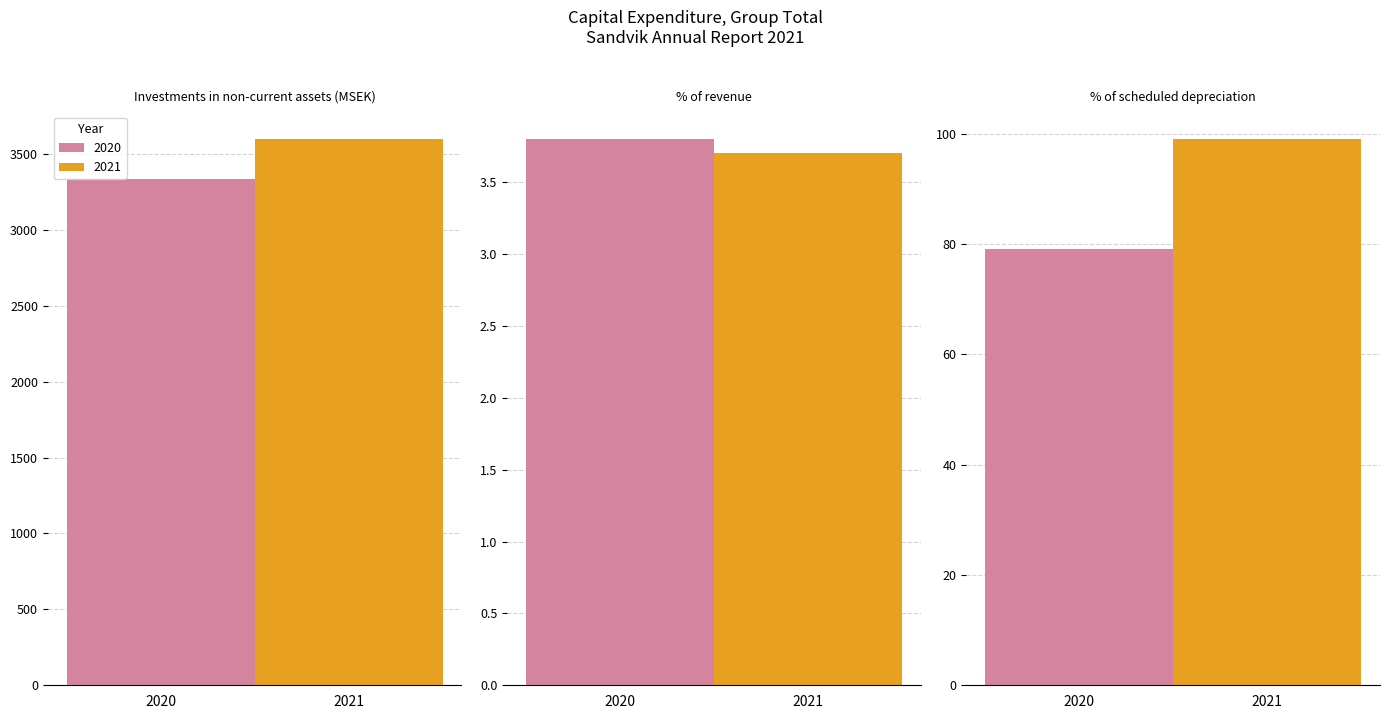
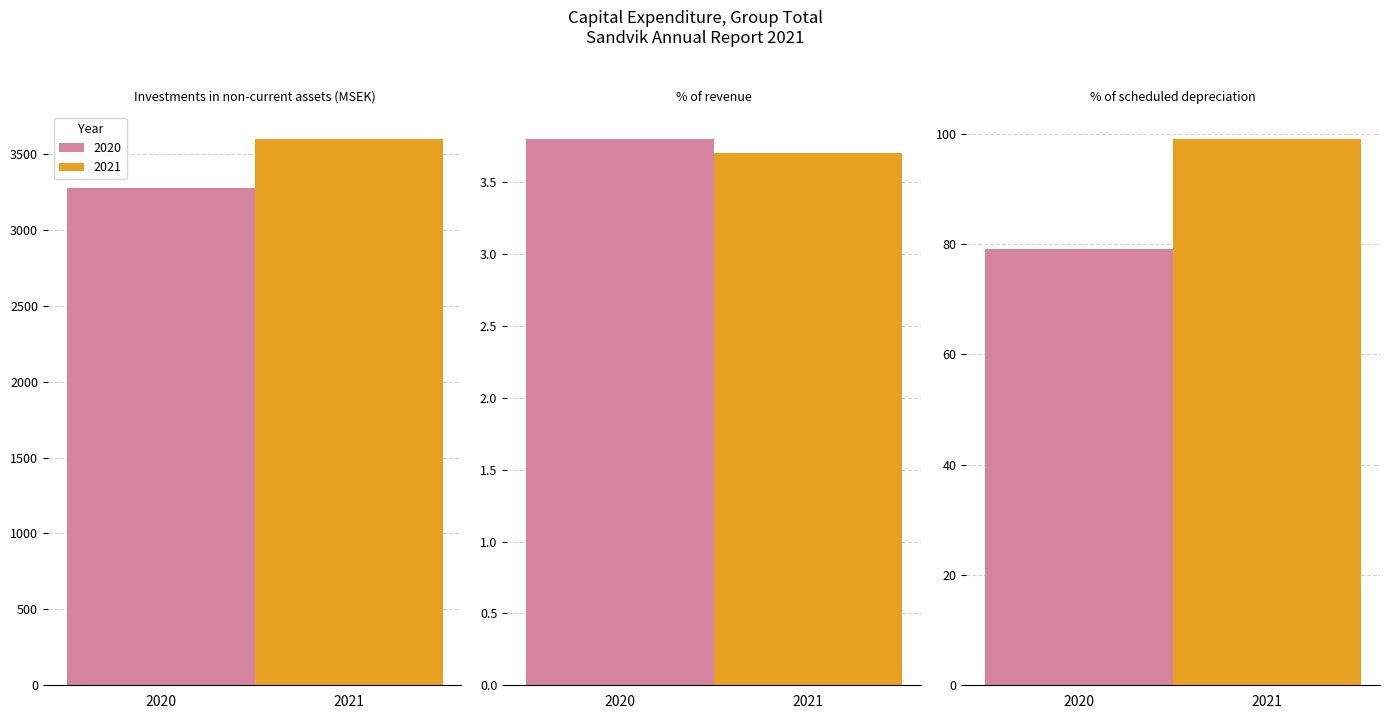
Investments in non-current assets (MSEK), 2020: 3330 -> 3280
